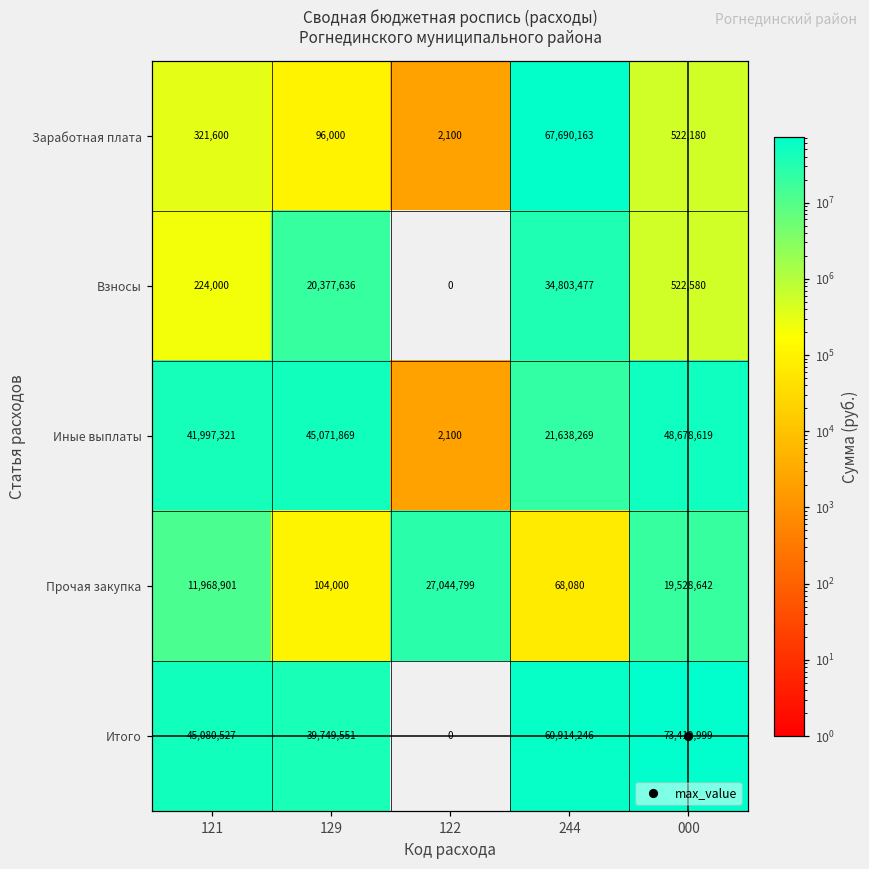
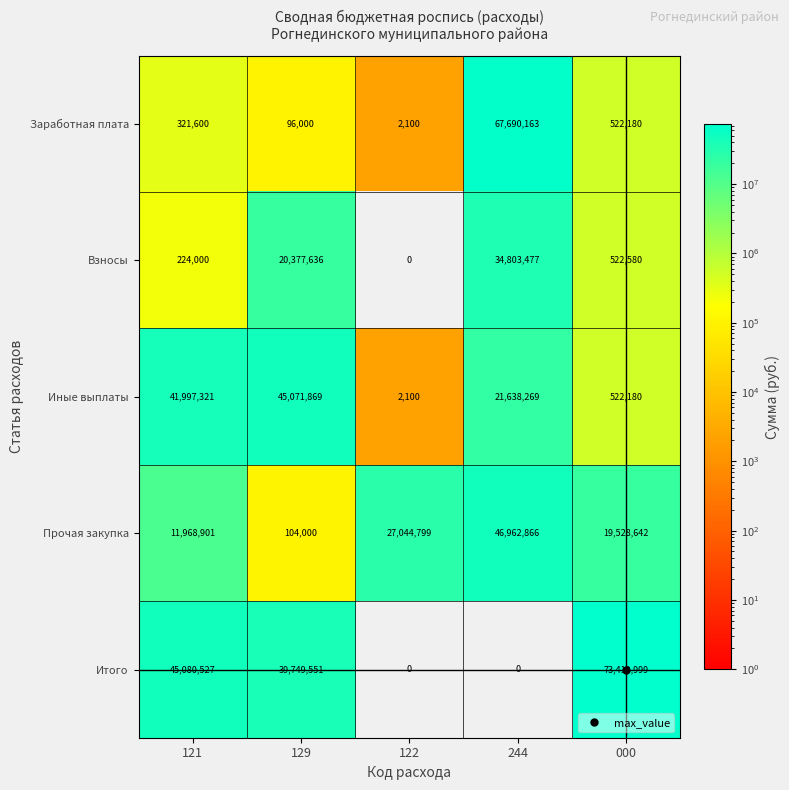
Иные выплаты, 000: 48,678,619 -> 522,180
Прочая закупка, 244: 68,080 -> 46,962,866
Итого, 244: 60,914,246 -> 0
